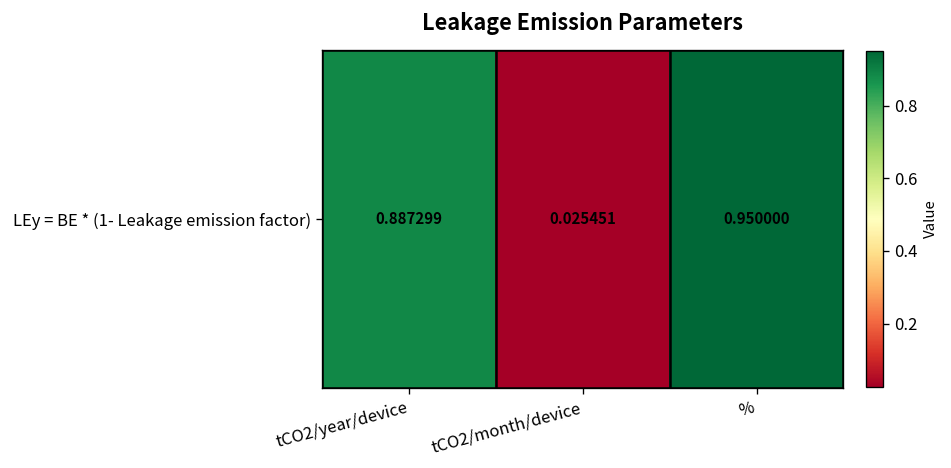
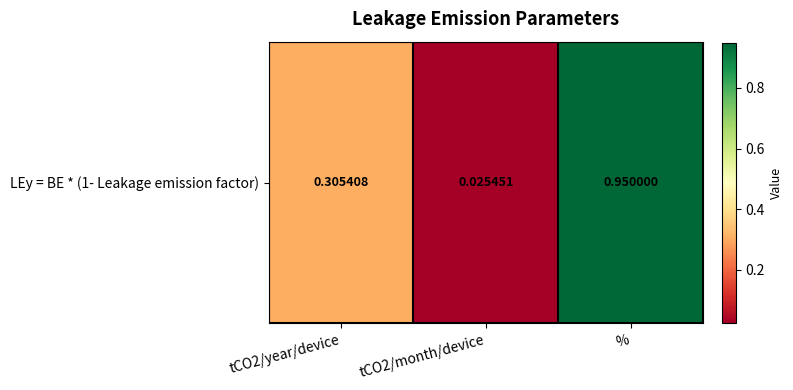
LEy = BE * (1- Leakage emission factor), tCO2/year/device: 0.887299 -> 0.305408
